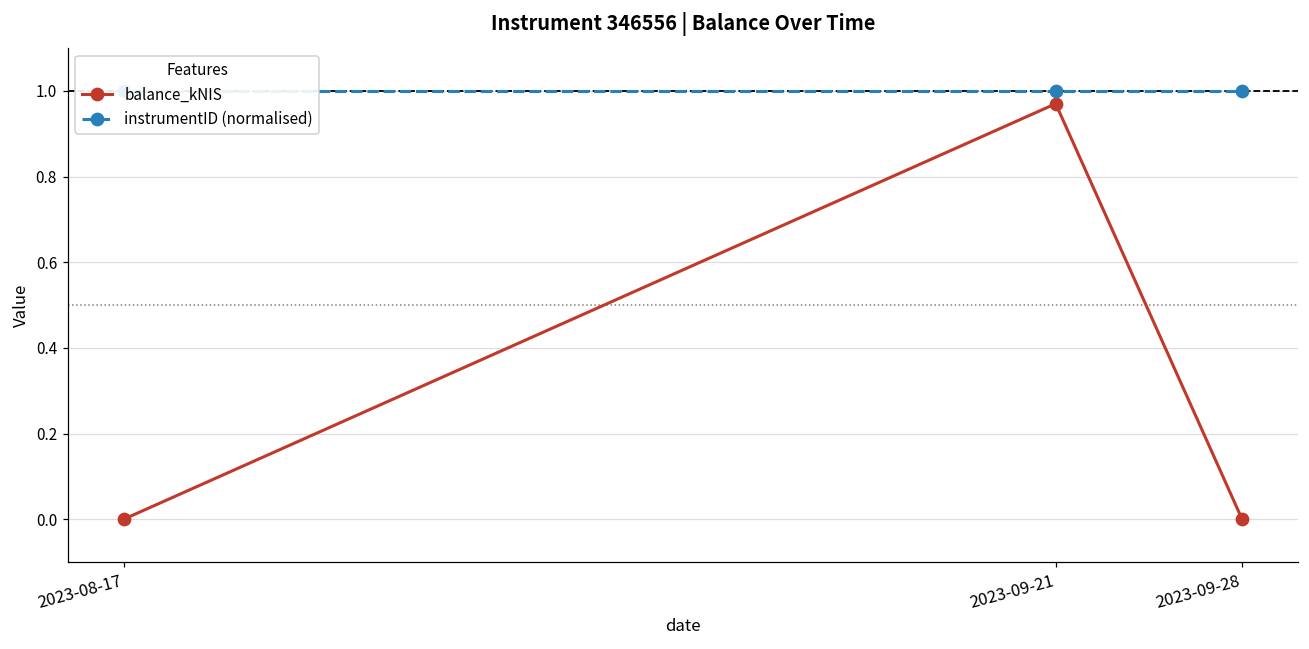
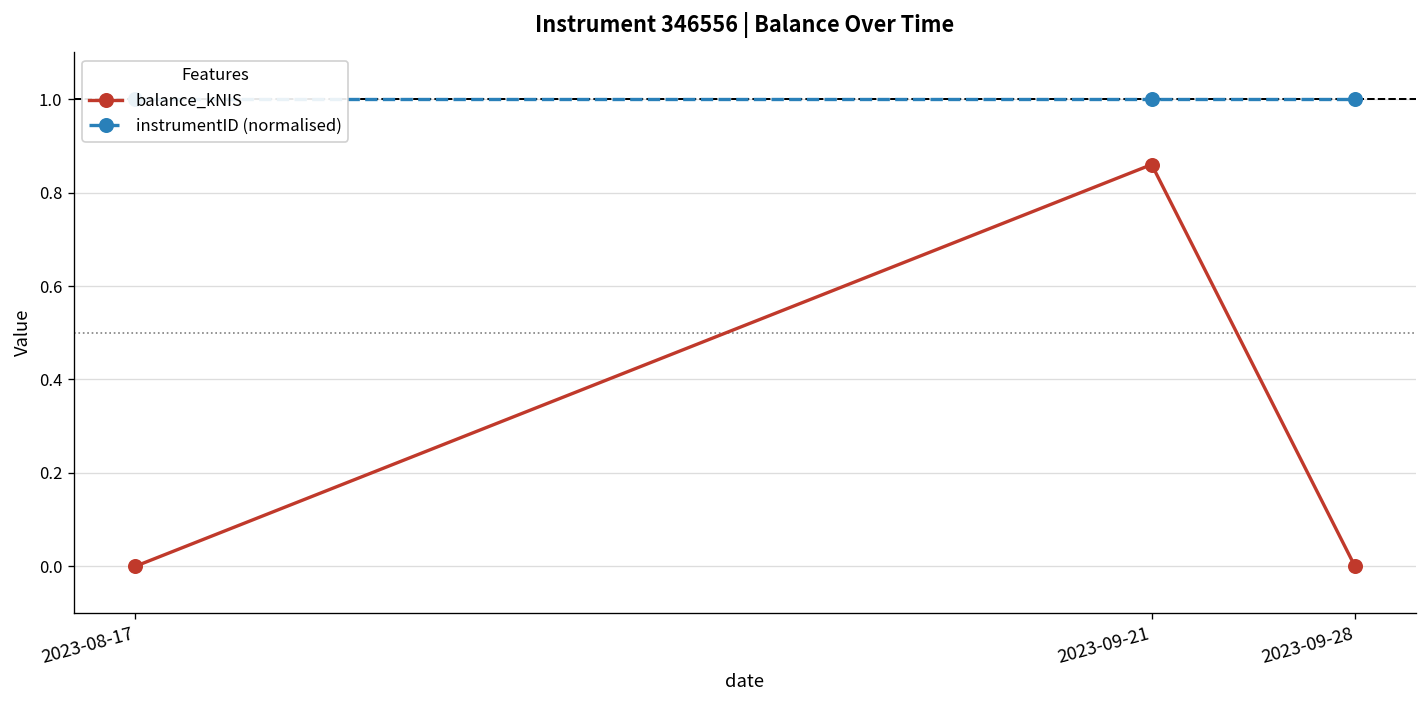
balance_kNIS, 2023-09-21: 0.97 -> 0.86
